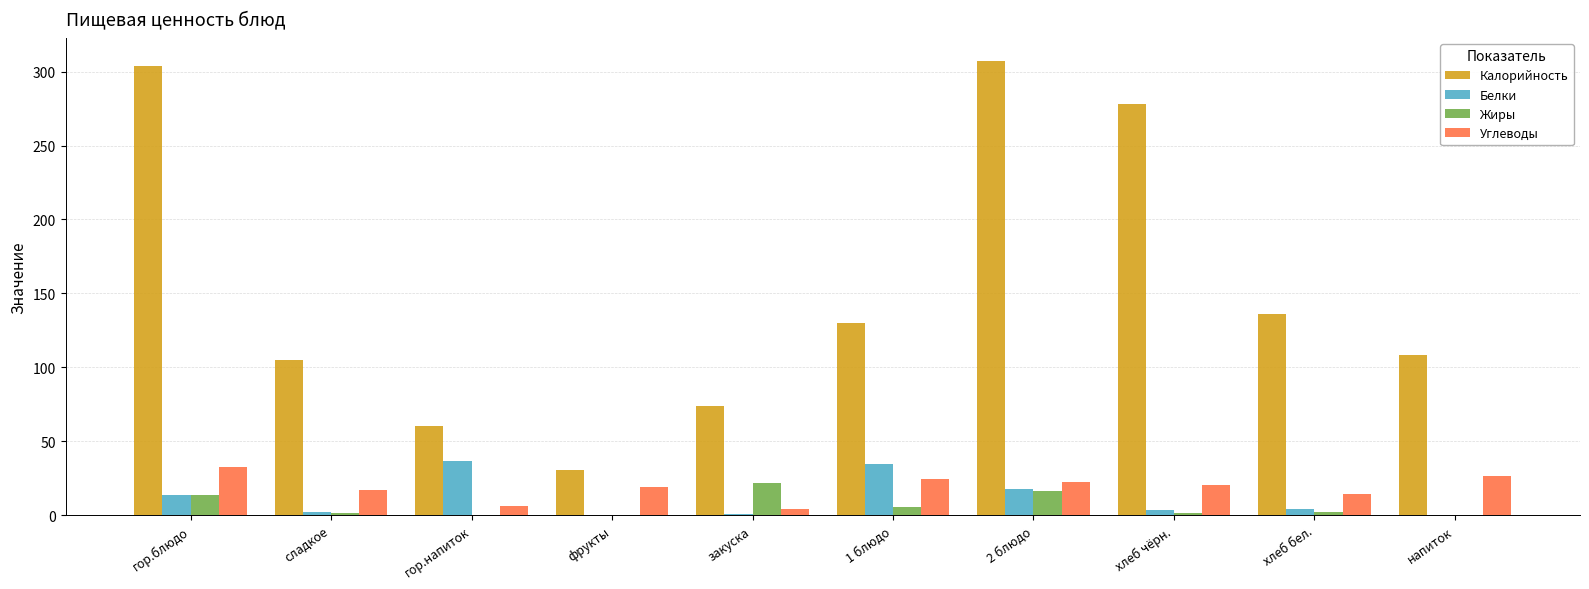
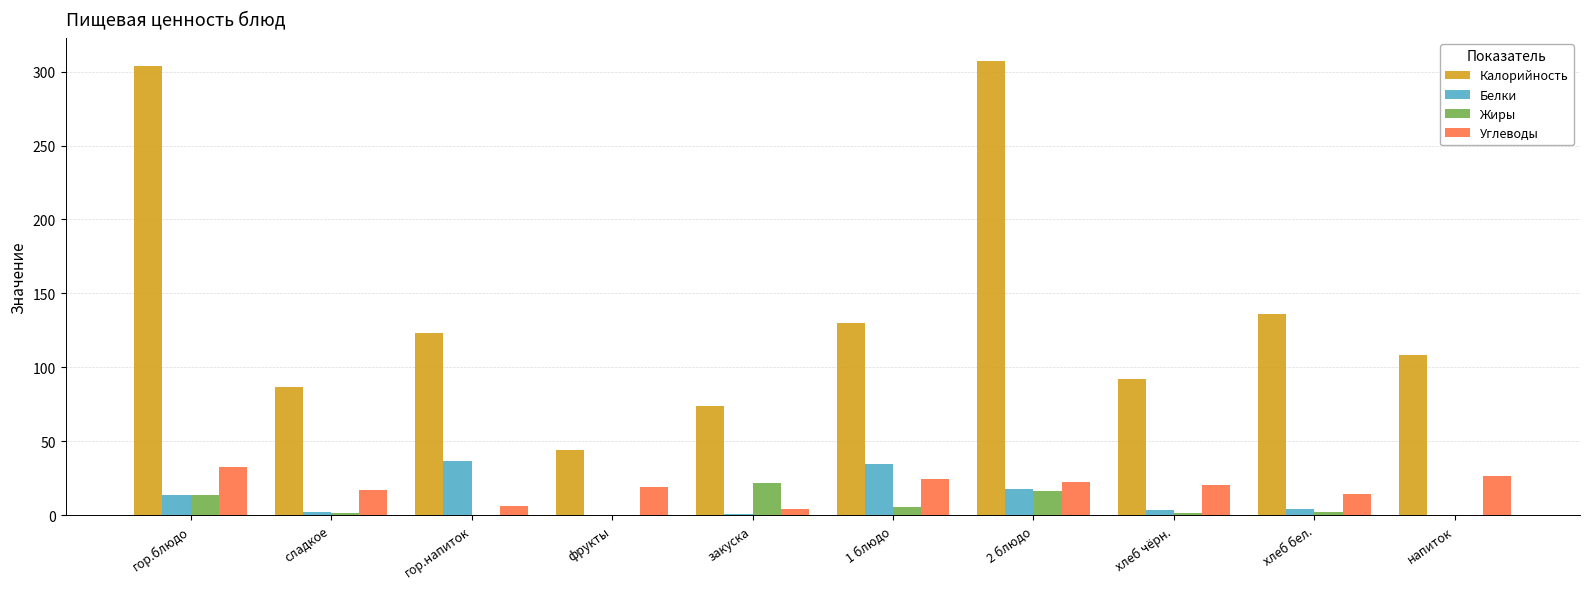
Калорийность, сладкое: 105 -> 87
Калорийность, гор.напиток: 60 -> 123
Калорийность, фрукты: 31 -> 44
Калорийность, хлеб чёрн.: 278 -> 92
